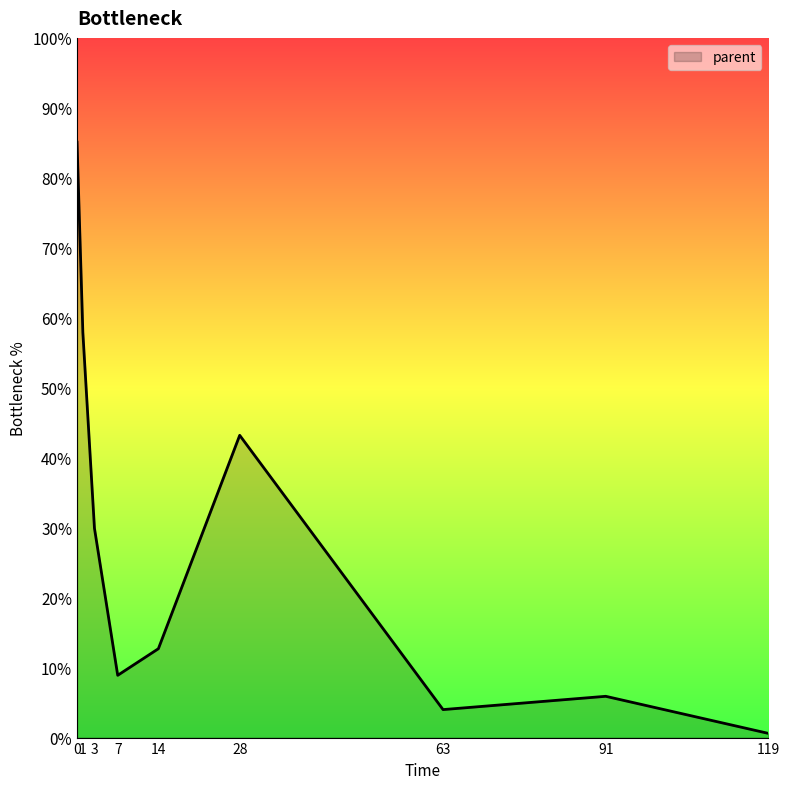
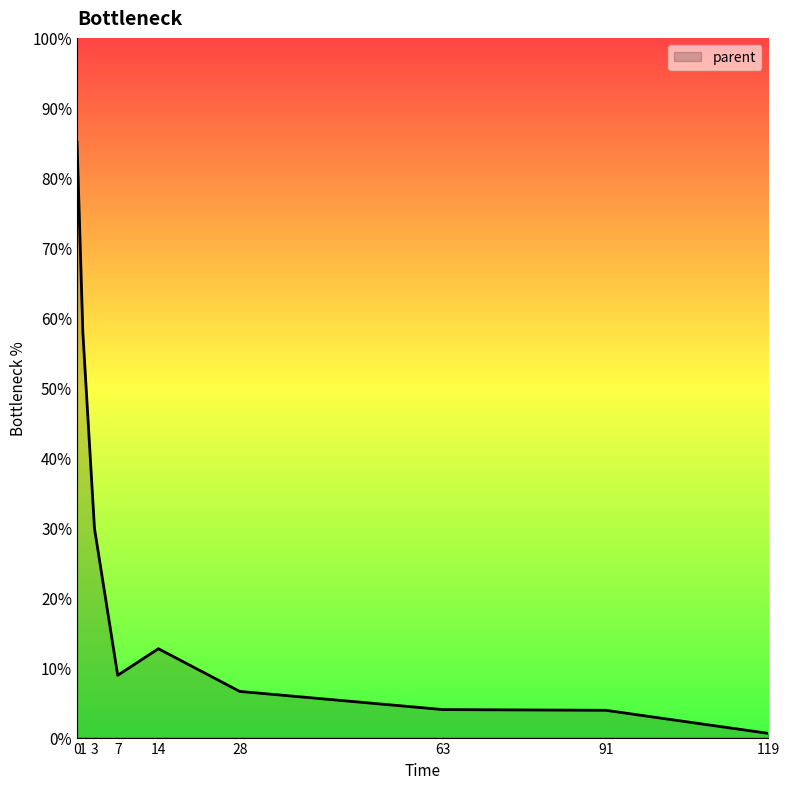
28: 43% -> 7%
91: 6% -> 4%
